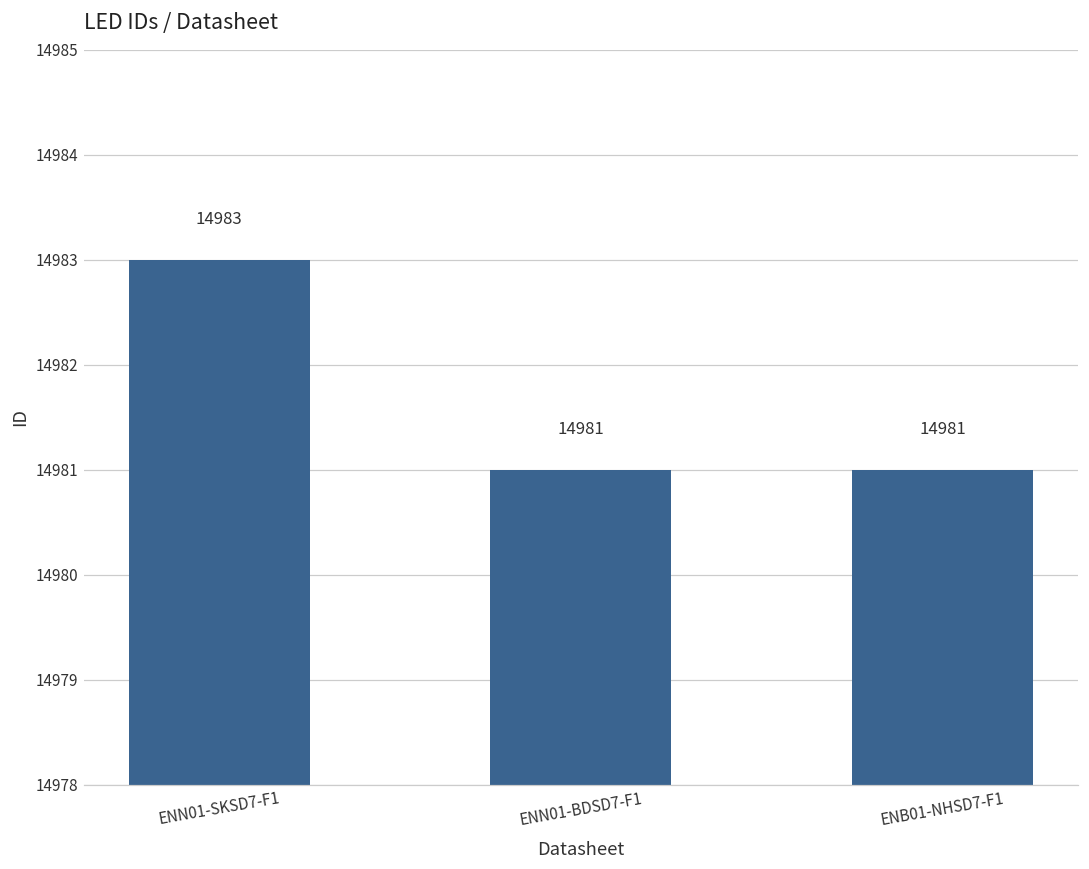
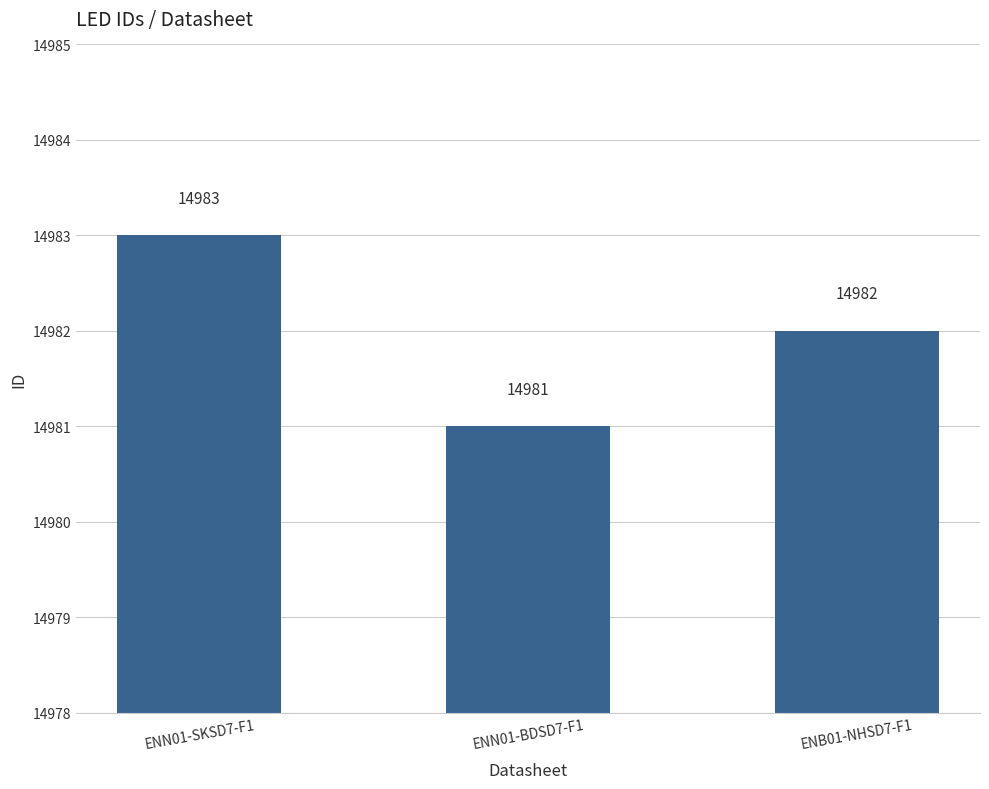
ENB01-NHSD7-F1: 14981 -> 14982
